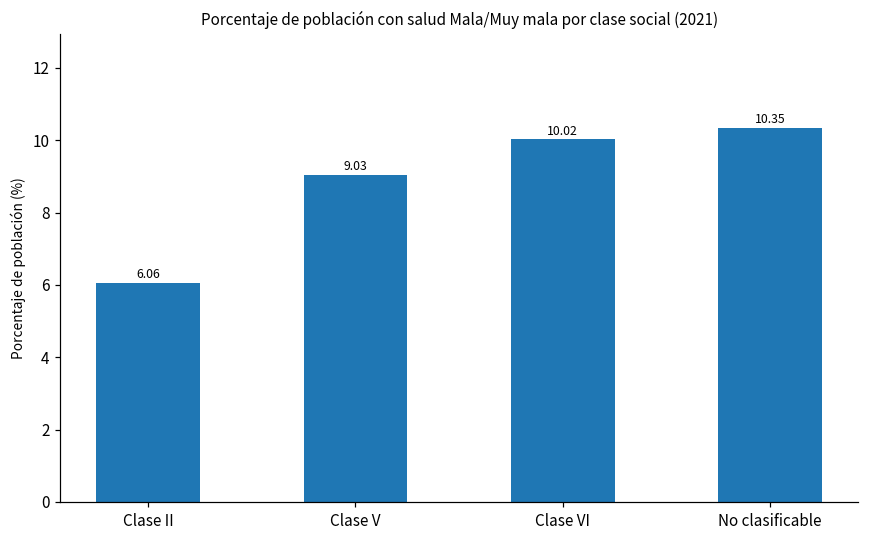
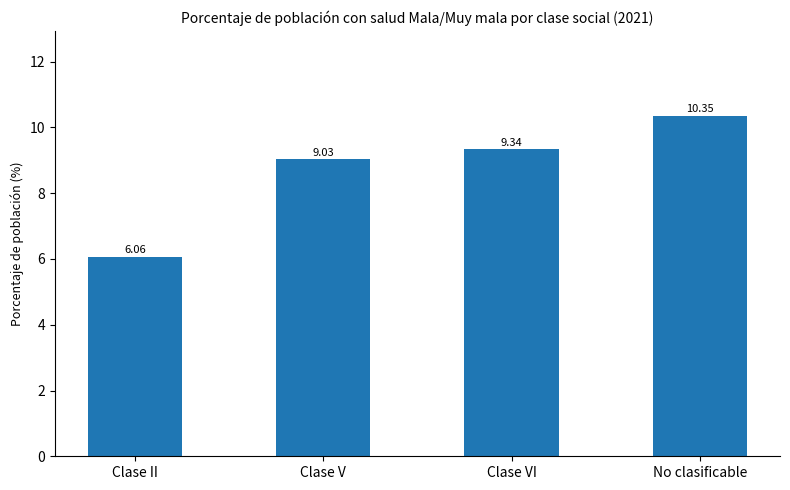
Clase VI: 10.02 -> 9.34
